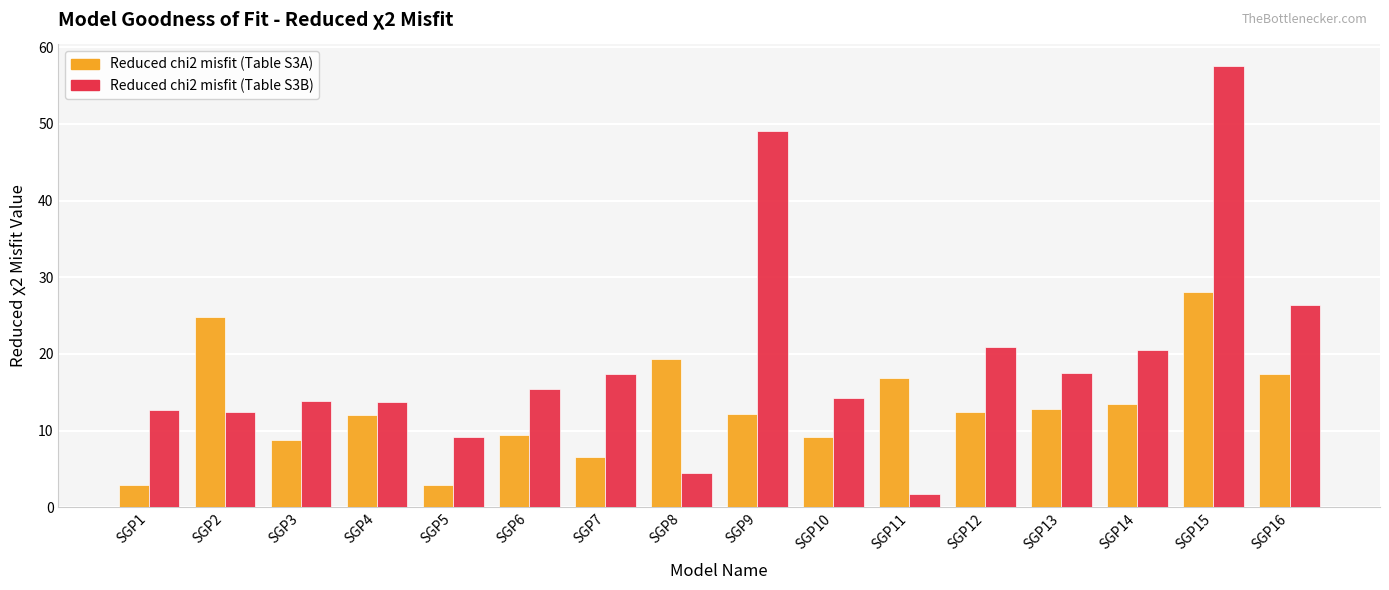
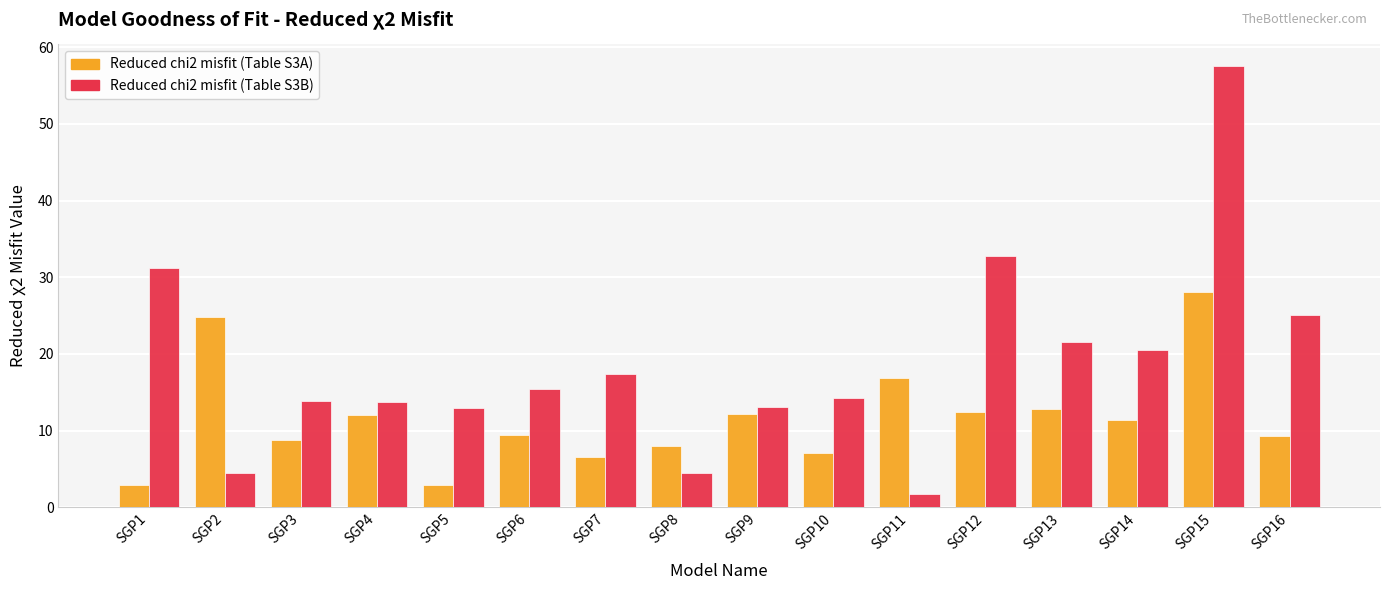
Reduced chi2 misfit (Table S3B), SGP1: 13 -> 31
Reduced chi2 misfit (Table S3B), SGP2: 12 -> 5
Reduced chi2 misfit (Table S3B), SGP5: 9 -> 13
Reduced chi2 misfit (Table S3A), SGP8: 19 -> 8
Reduced chi2 misfit (Table S3B), SGP9: 49 -> 13
Reduced chi2 misfit (Table S3A), SGP10: 9 -> 7
Reduced chi2 misfit (Table S3B), SGP12: 21 -> 33
Reduced chi2 misfit (Table S3B), SGP13: 18 -> 22
Reduced chi2 misfit (Table S3A), SGP14: 13 -> 11
Reduced chi2 misfit (Table S3A), SGP16: 17 -> 9
Reduced chi2 misfit (Table S3B), SGP16: 26 -> 25
